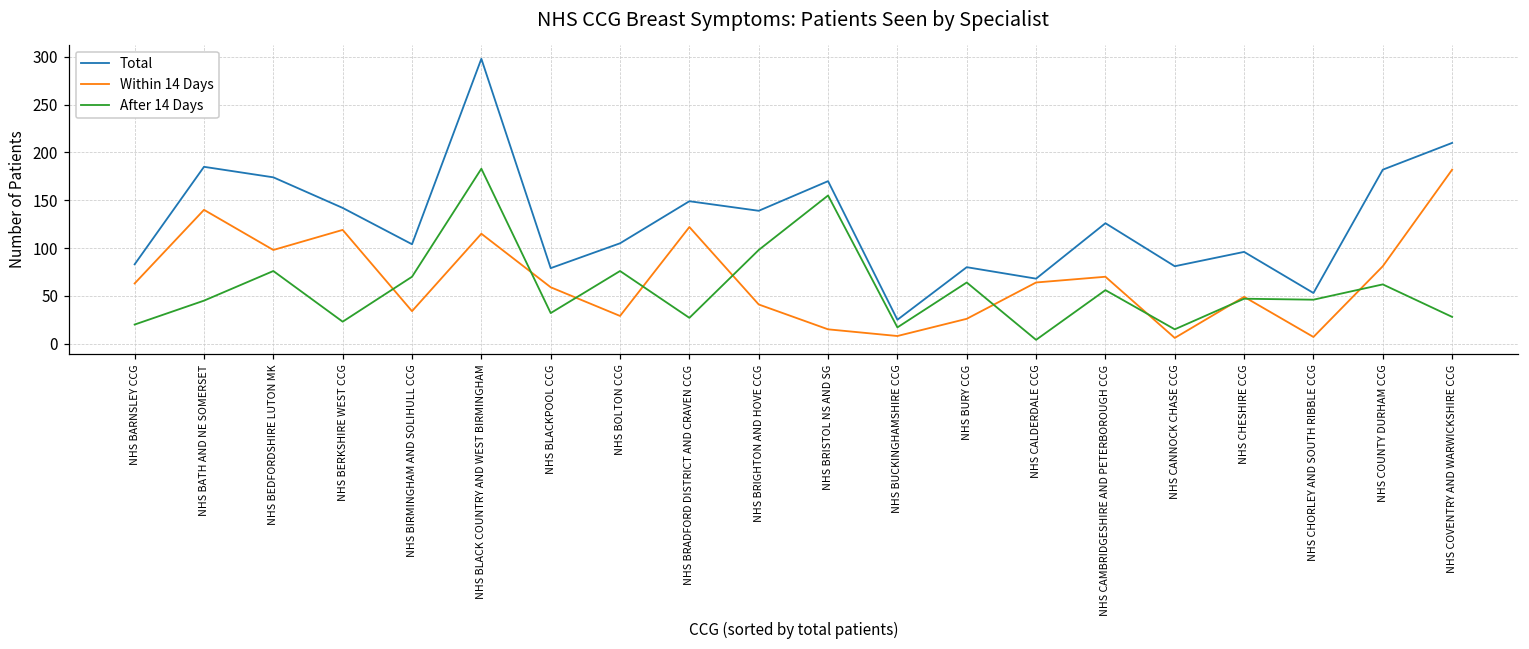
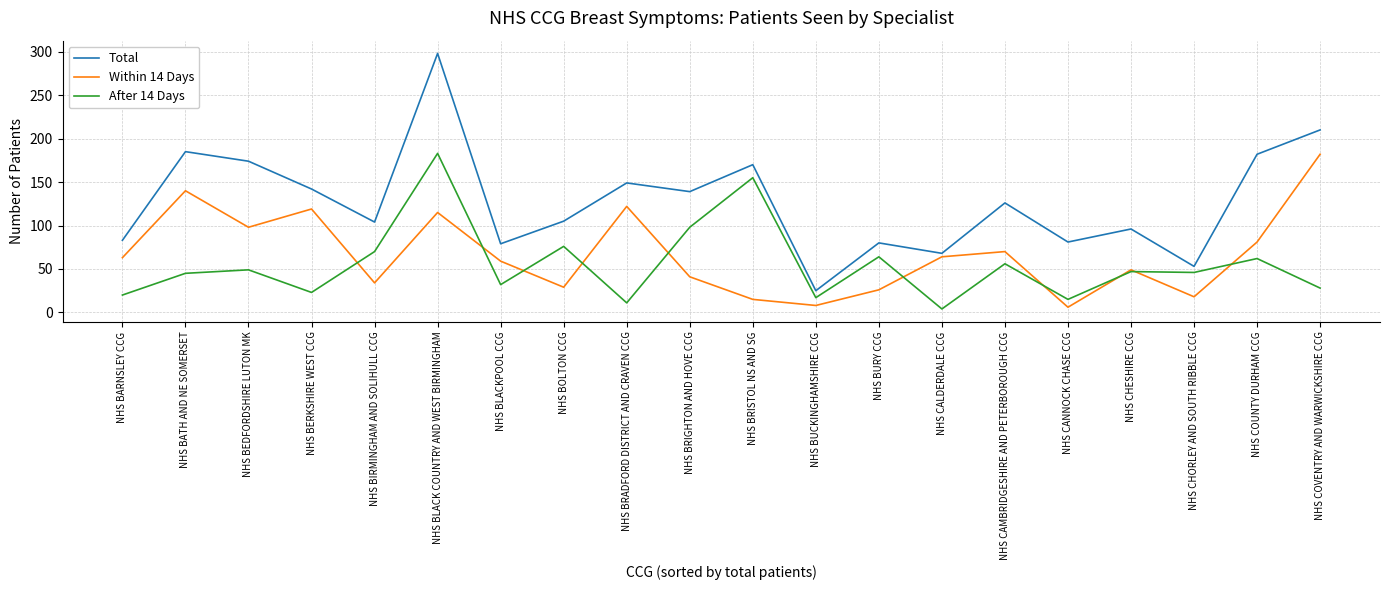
After 14 Days, NHS BEDFORDSHIRE LUTON MK: 80 -> 50
After 14 Days, NHS BRADFORD DISTRICT AND CRAVEN CCG: 30 -> 10
Within 14 Days, NHS CHORLEY AND SOUTH RIBBLE CCG: 10 -> 20
